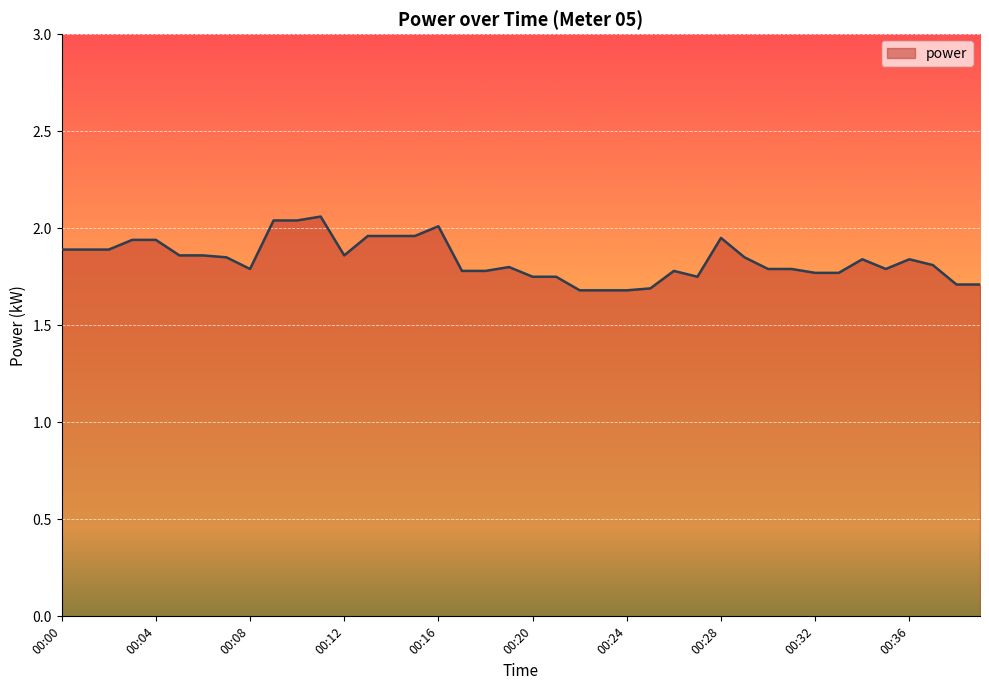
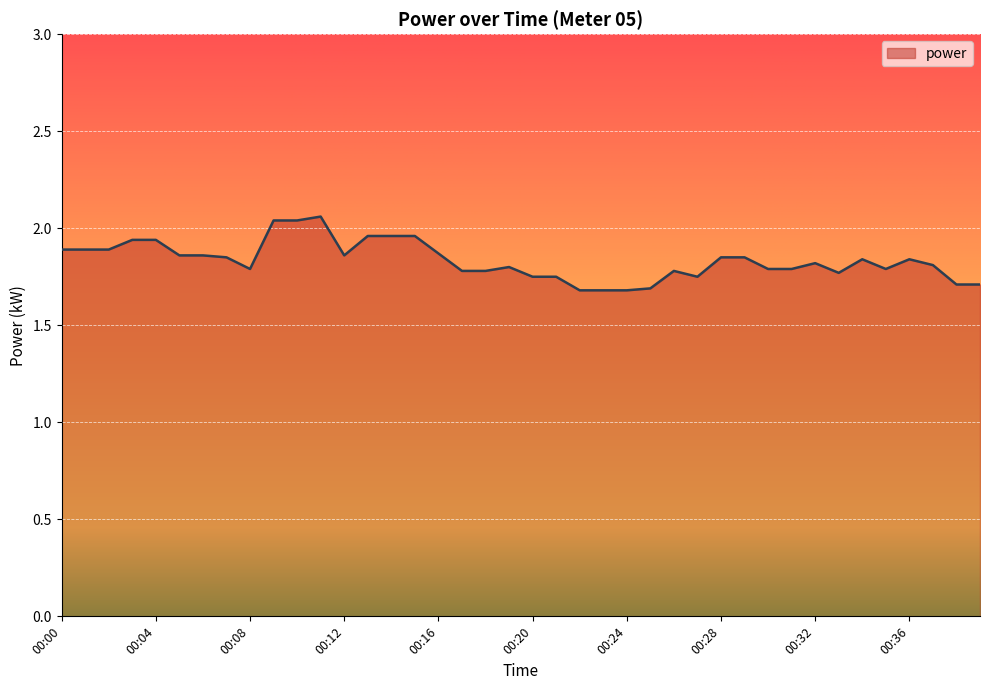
00:16: 2.01 -> 1.87
00:28: 1.95 -> 1.85
00:32: 1.77 -> 1.82
